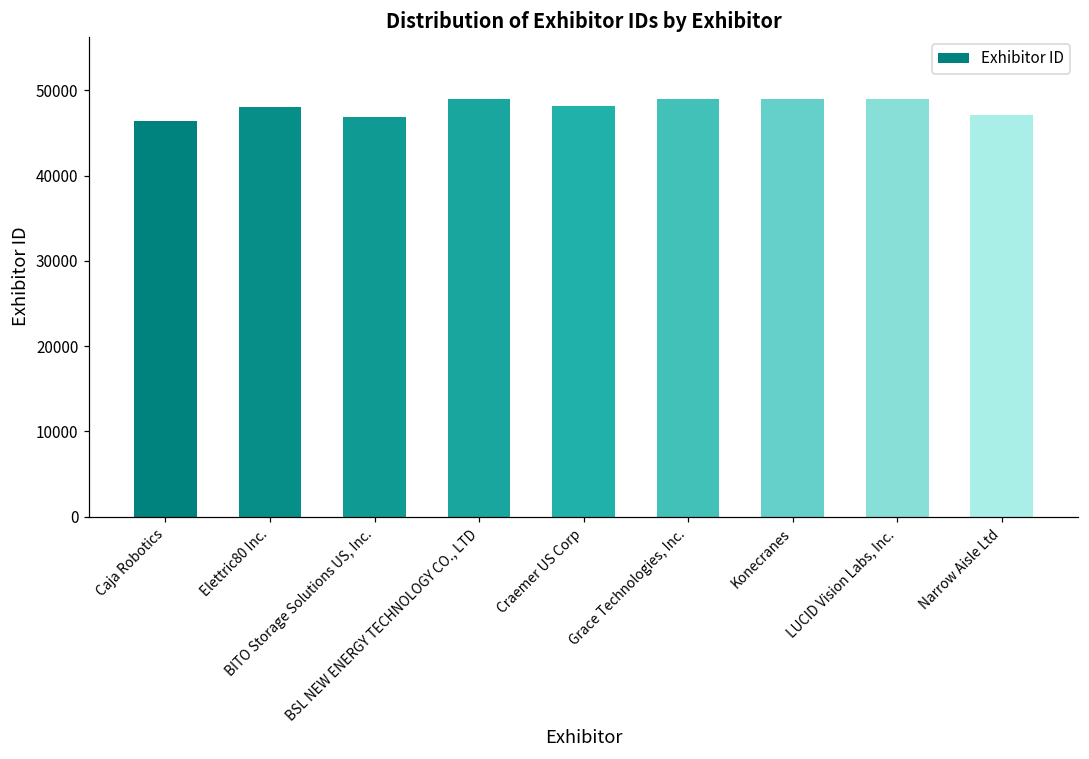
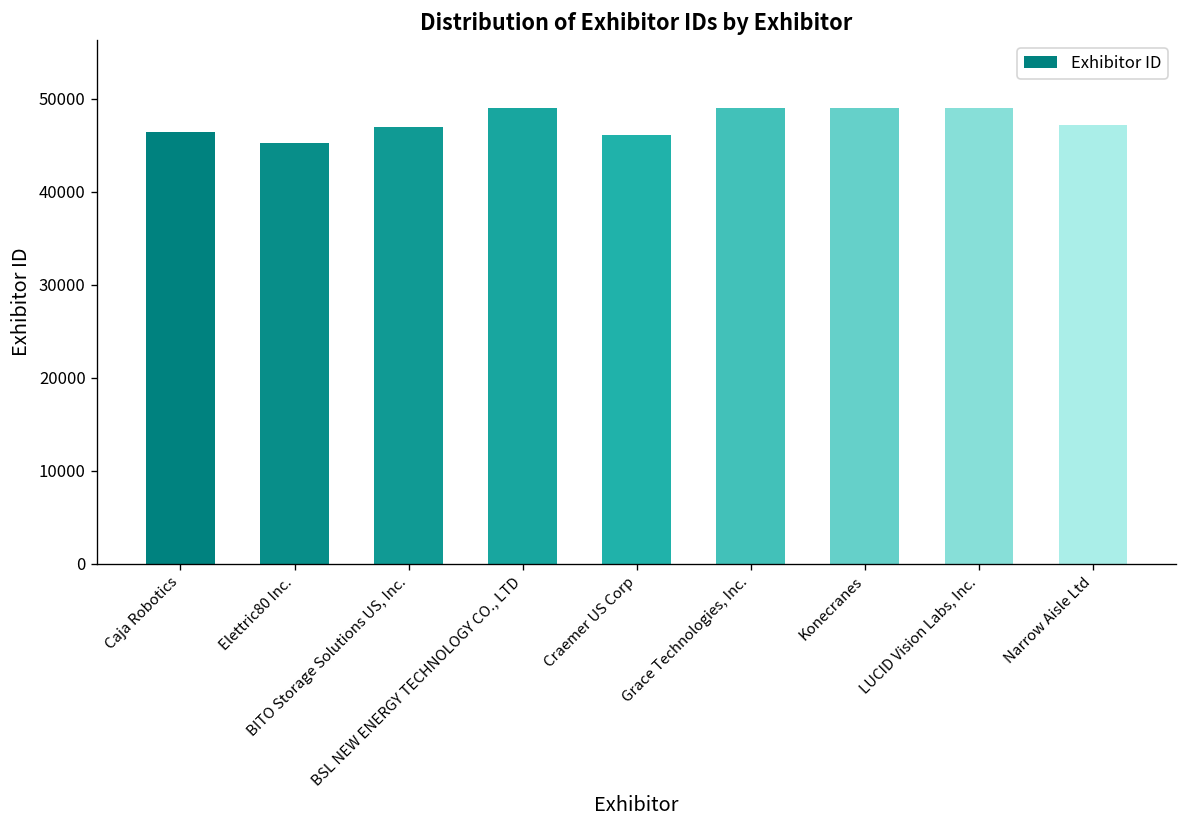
Elettric80 Inc.: 48000 -> 45000
Craemer US Corp: 48000 -> 46000
